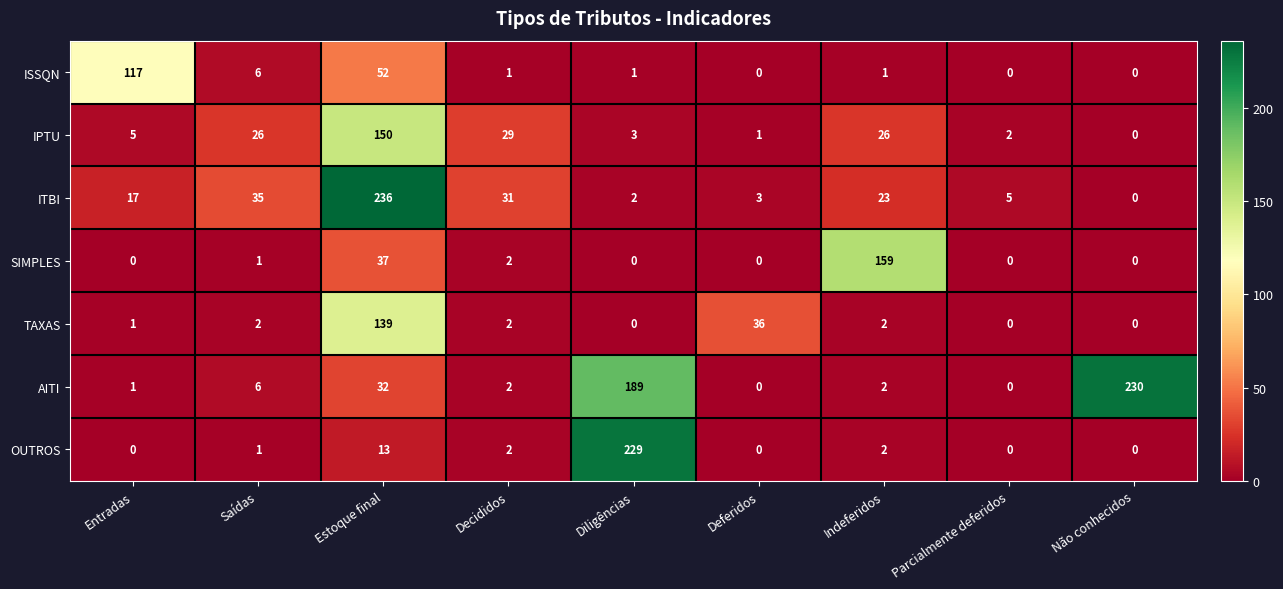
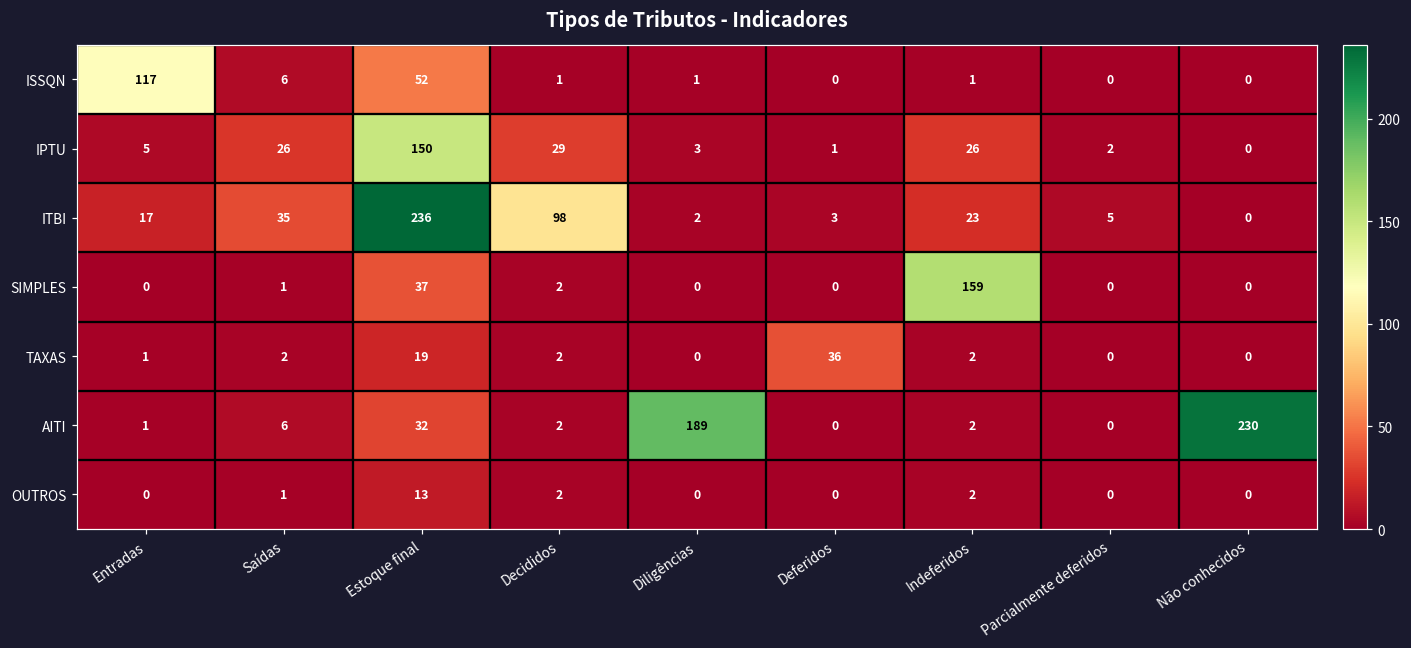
ITBI, Decididos: 31 -> 98
TAXAS, Estoque final: 139 -> 19
OUTROS, Diligências: 229 -> 0
